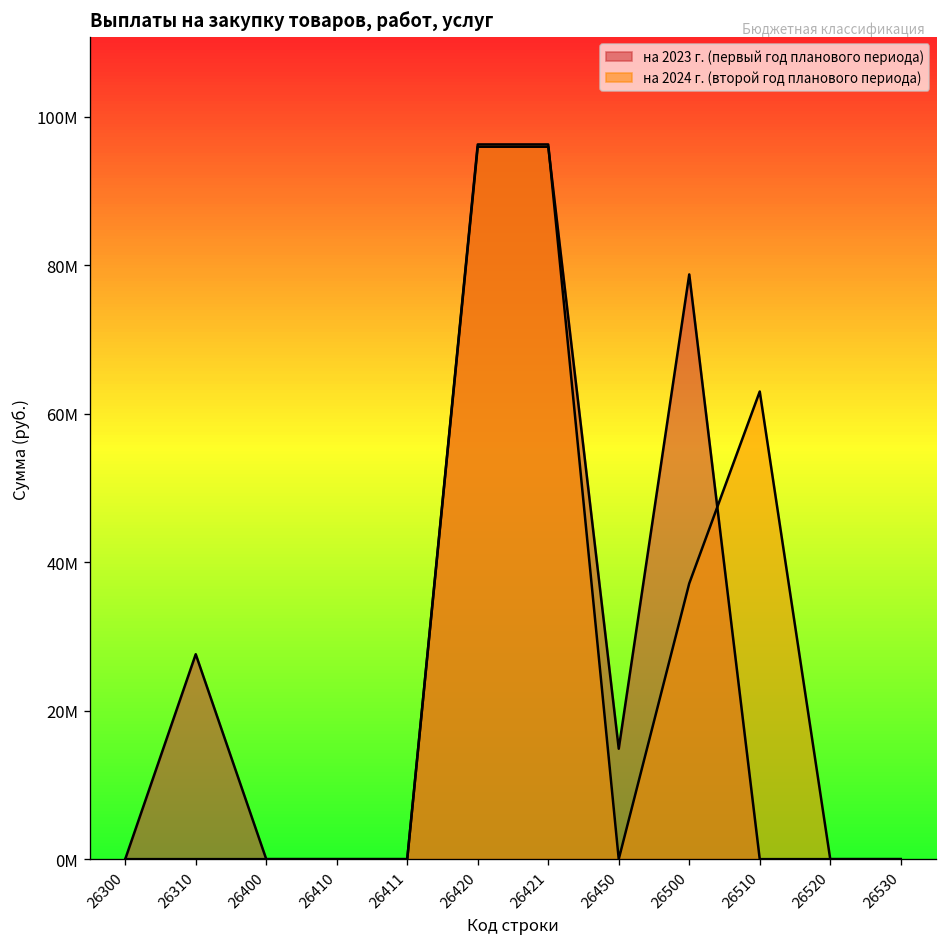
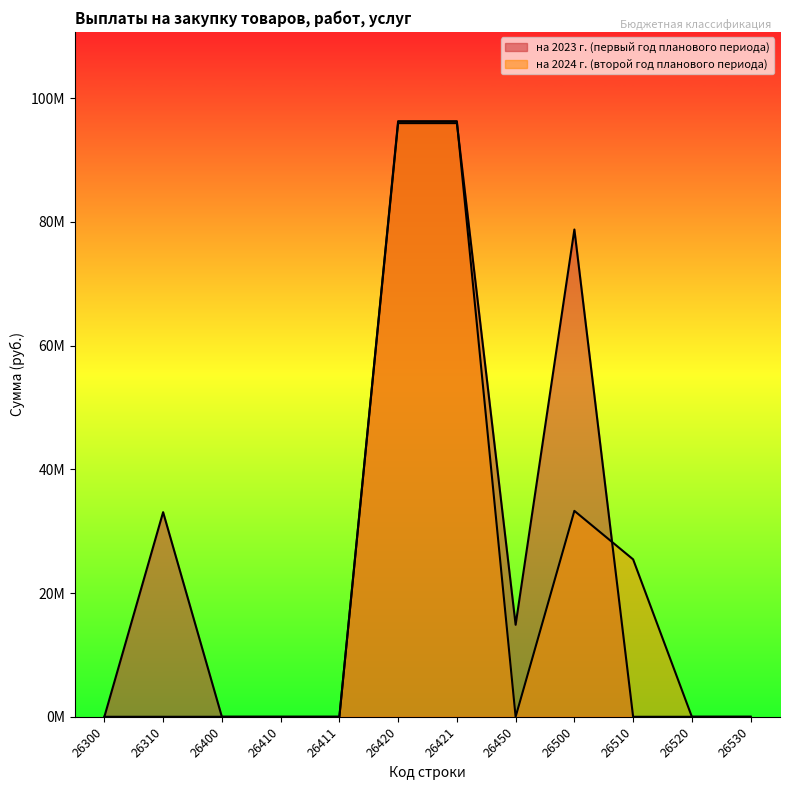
на 2023 г. (первый год планового периода), 26310: 28000000 -> 33000000
на 2024 г. (второй год планового периода), 26500: 37000000 -> 33000000
на 2024 г. (второй год планового периода), 26510: 63000000 -> 25000000
